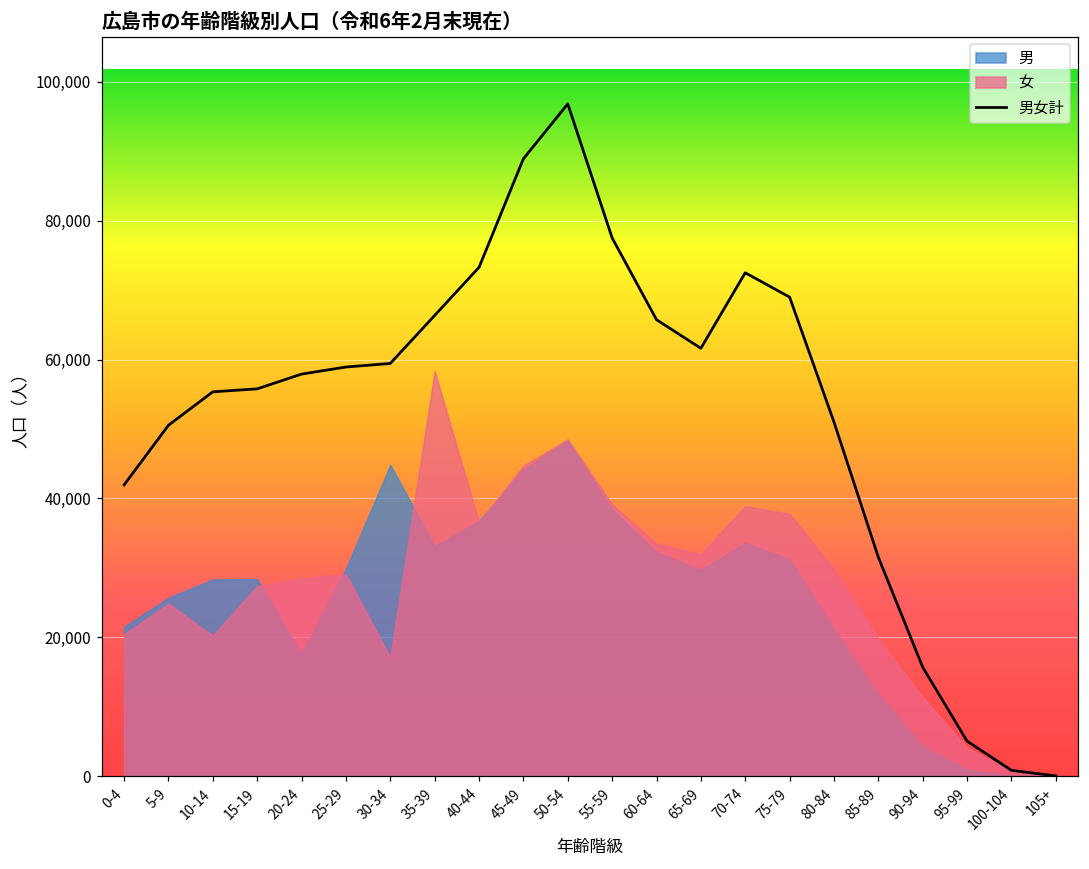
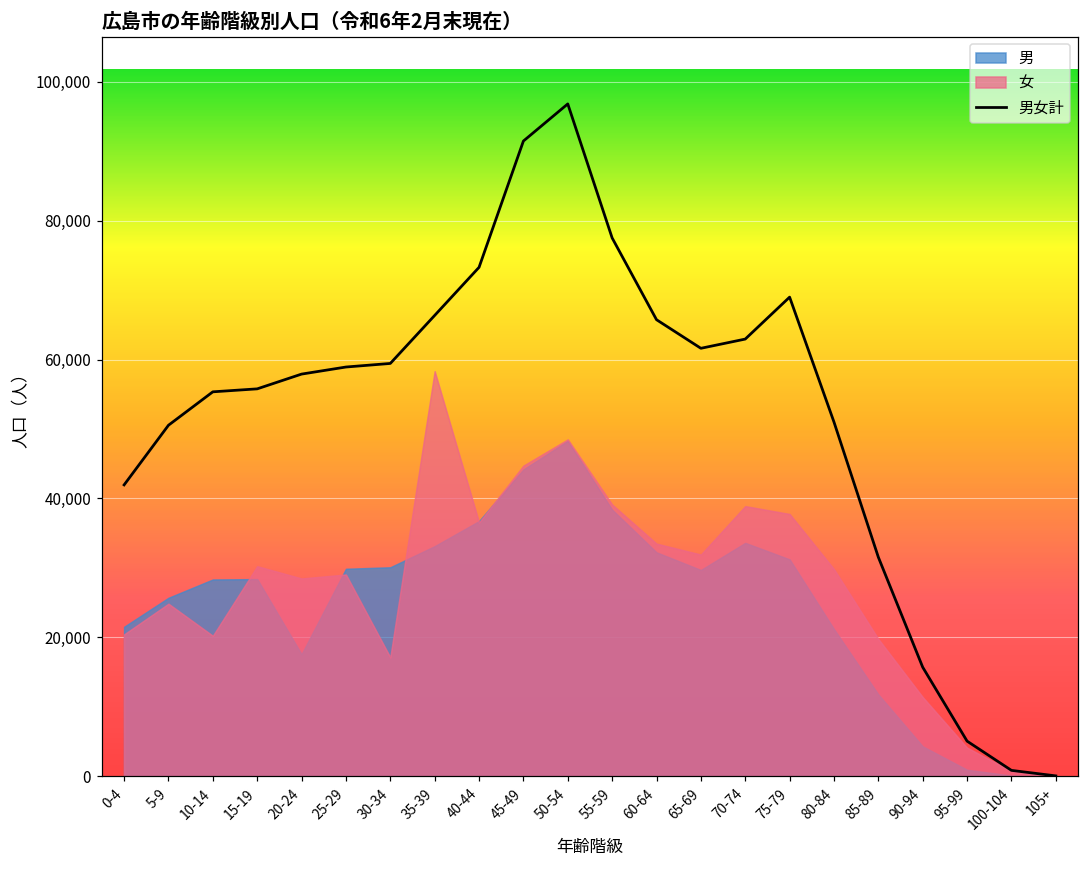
女, 15-19: 27,000 -> 30,000
男, 30-34: 45,000 -> 30,000
男女計, 45-49: 89,000 -> 91,000
男女計, 70-74: 72,000 -> 63,000
